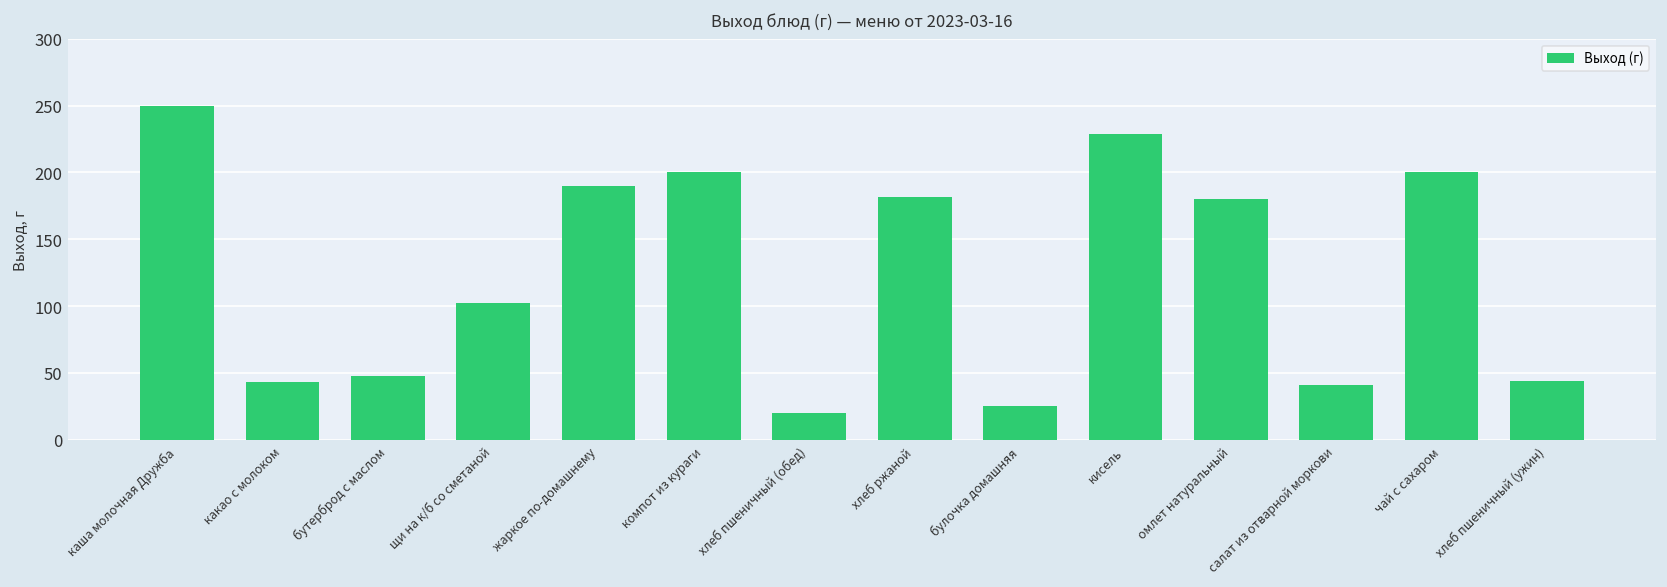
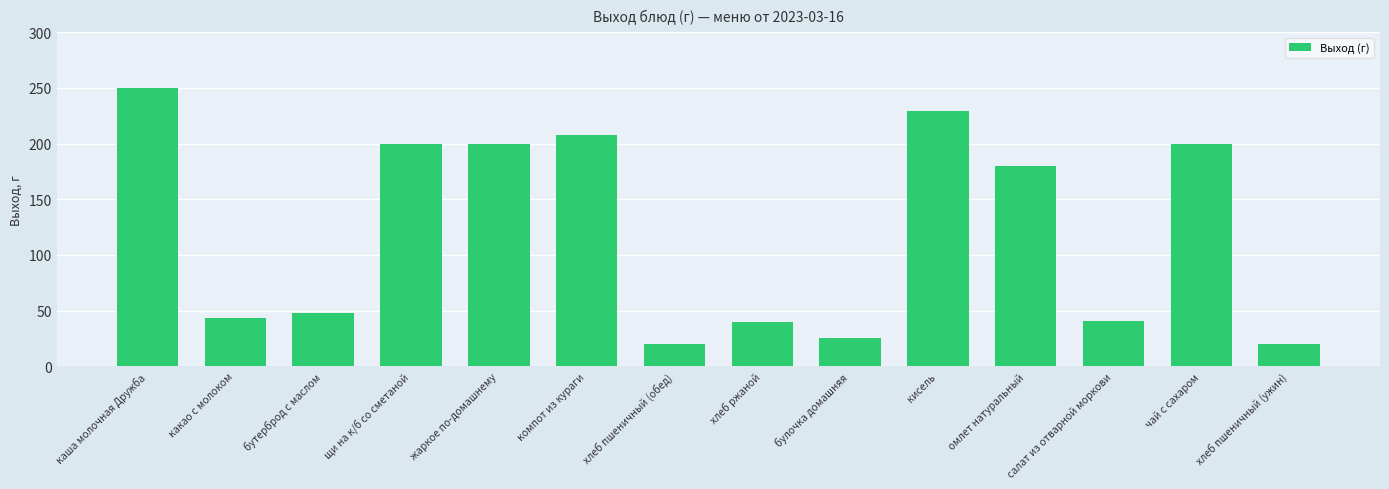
щи на к/б со сметаной: 102 -> 200
жаркое по-домашнему: 190 -> 200
компот из кураги: 200 -> 208
хлеб ржаной: 182 -> 40
хлеб пшеничный (ужин): 44 -> 20
